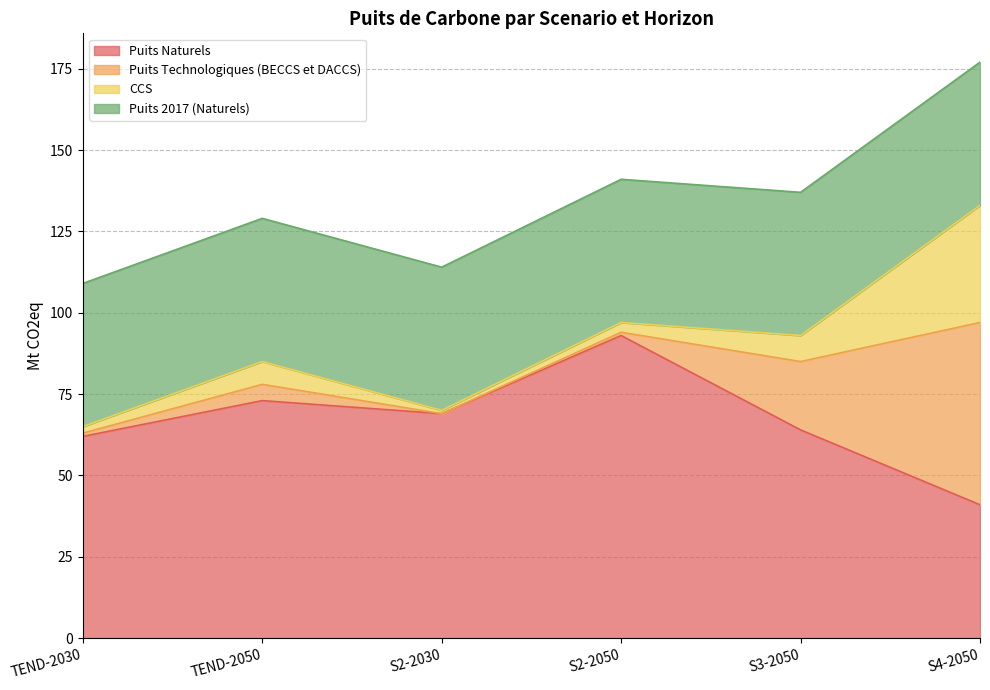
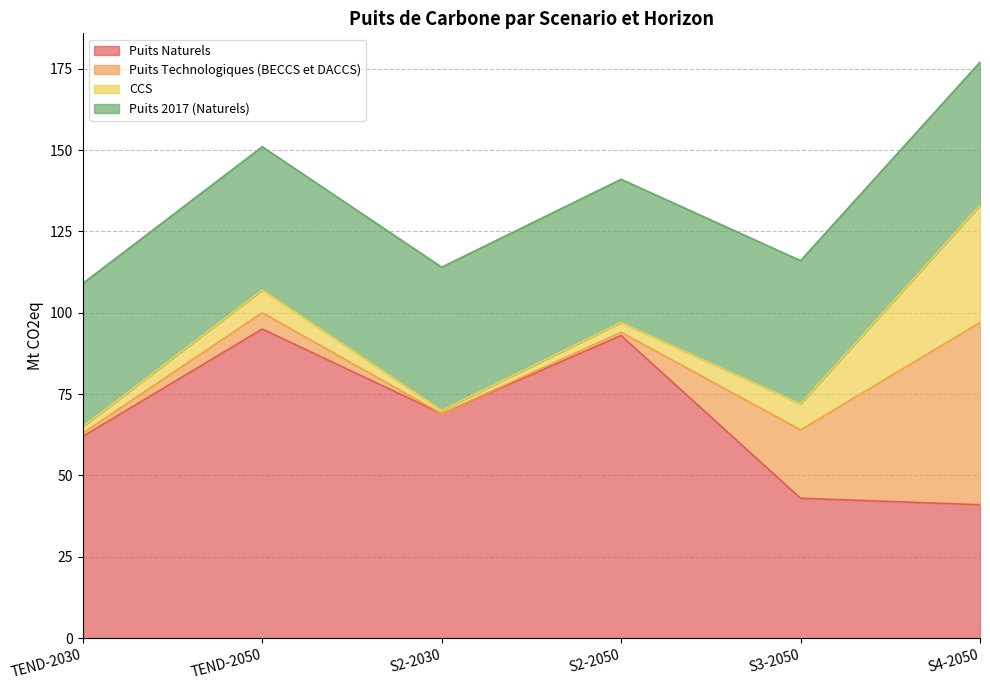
Puits Naturels, TEND-2050: 73 -> 95
Puits Naturels, S3-2050: 64 -> 43
